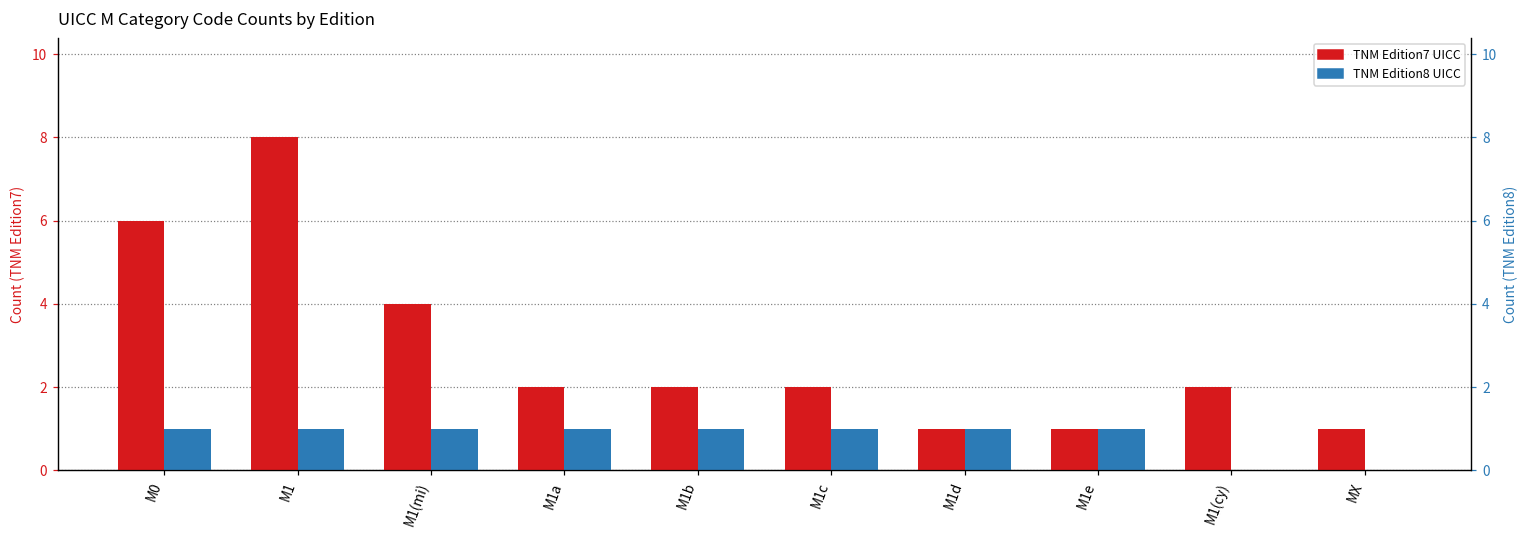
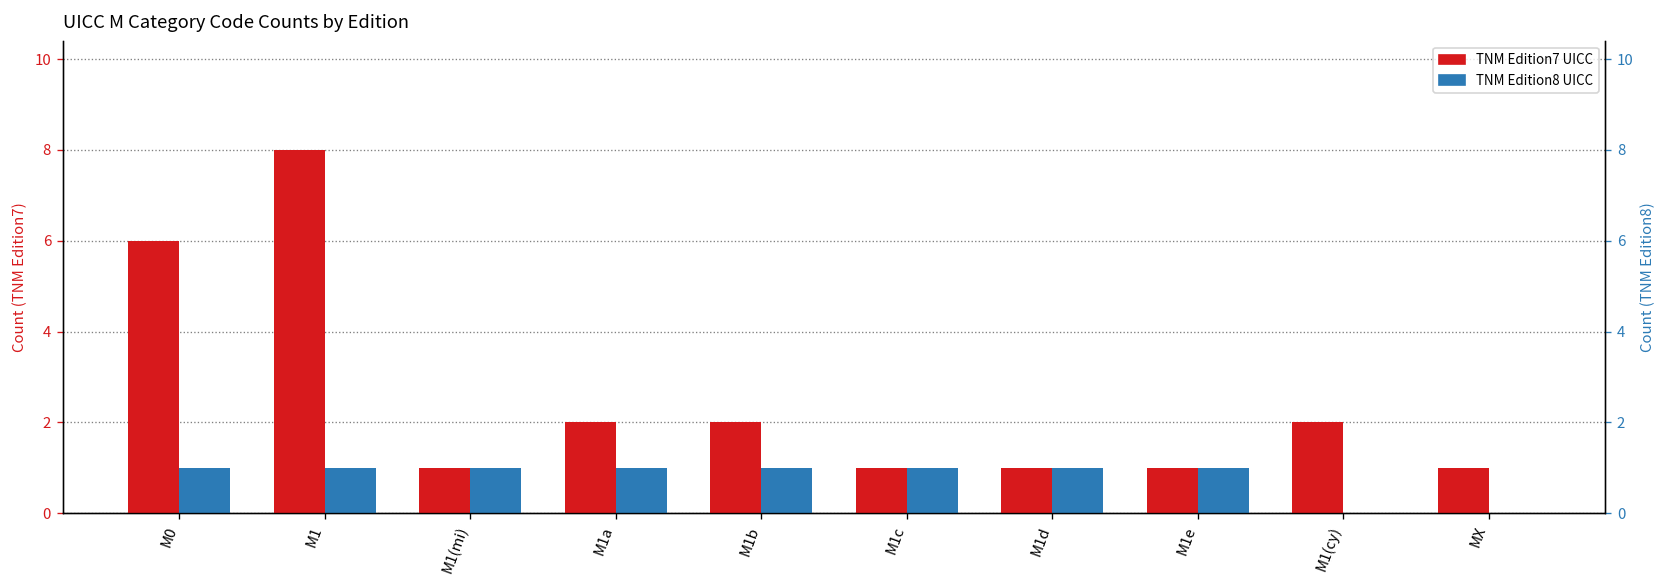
TNM Edition7 UICC, M1(mi): 4 -> 1
TNM Edition7 UICC, M1c: 2 -> 1
